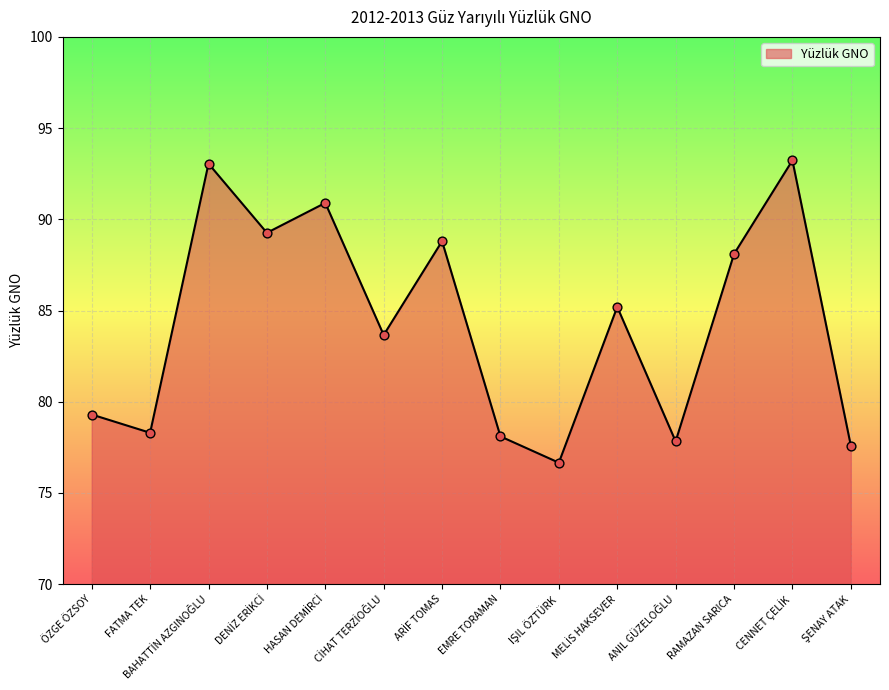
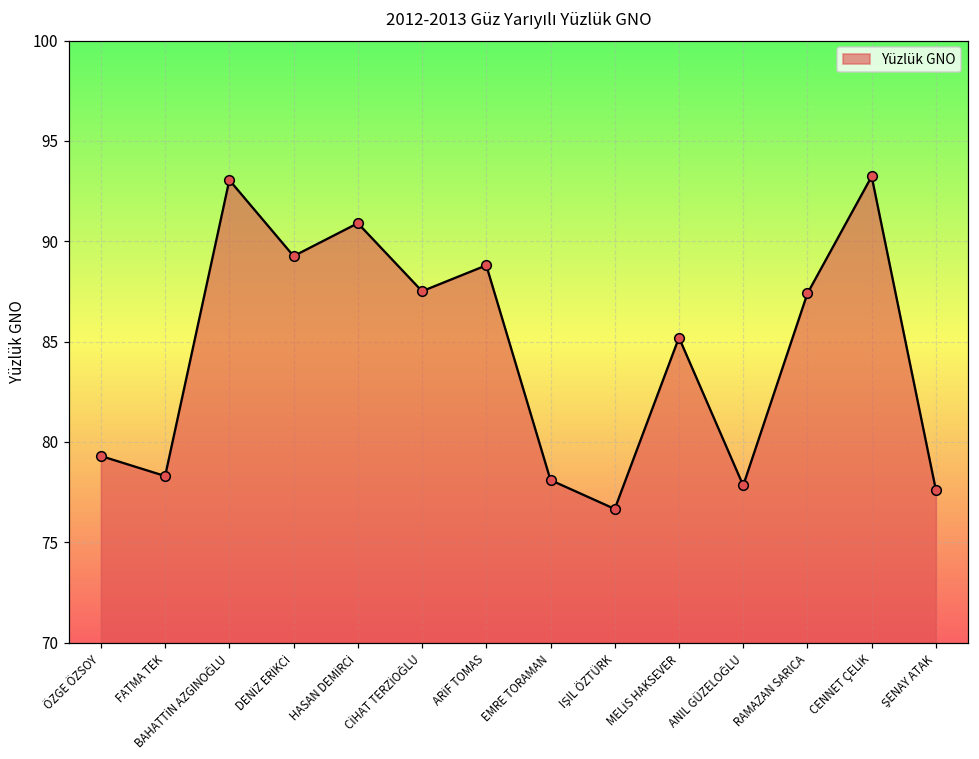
CİHAT TERZİOĞLU: 83.7 -> 87.5
RAMAZAN SARICA: 88.1 -> 87.4
